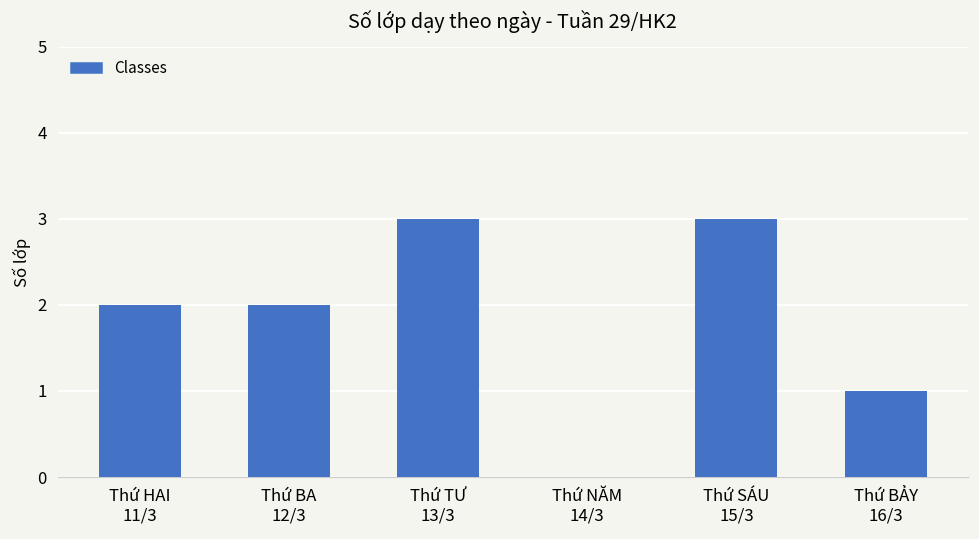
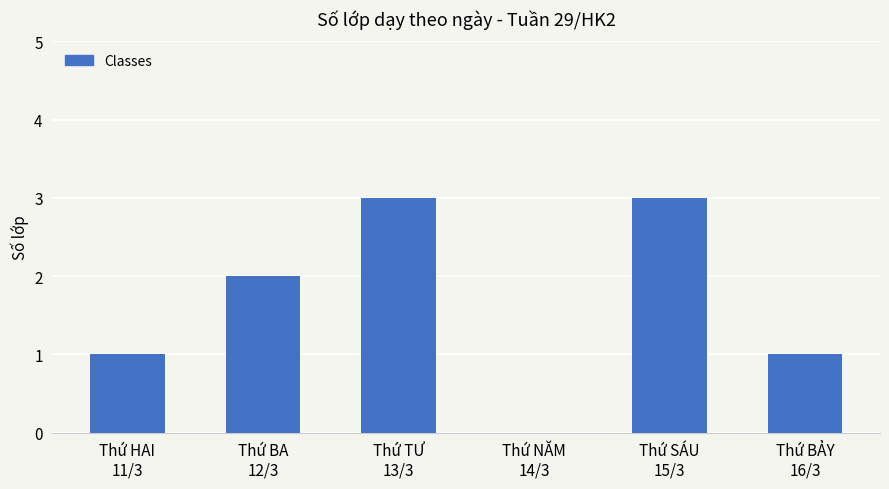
Thứ HAI 11/3: 2 -> 1
